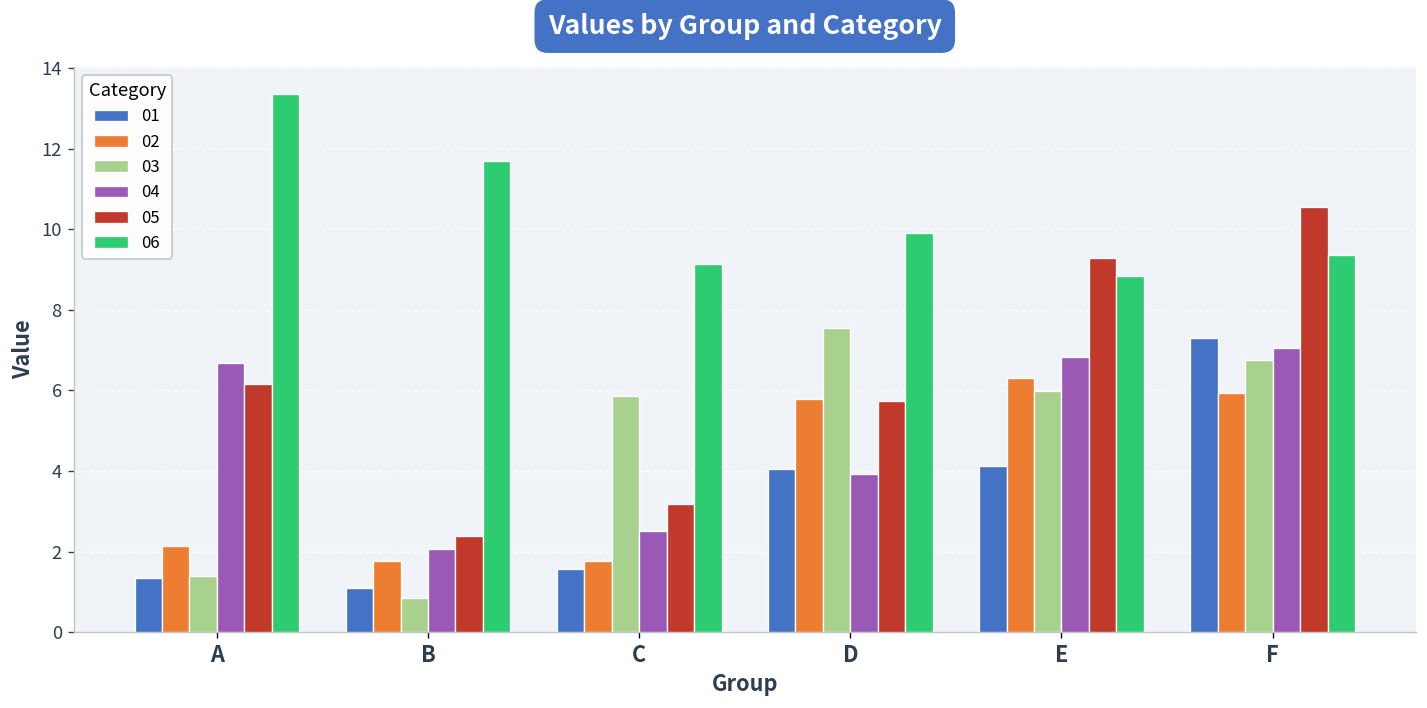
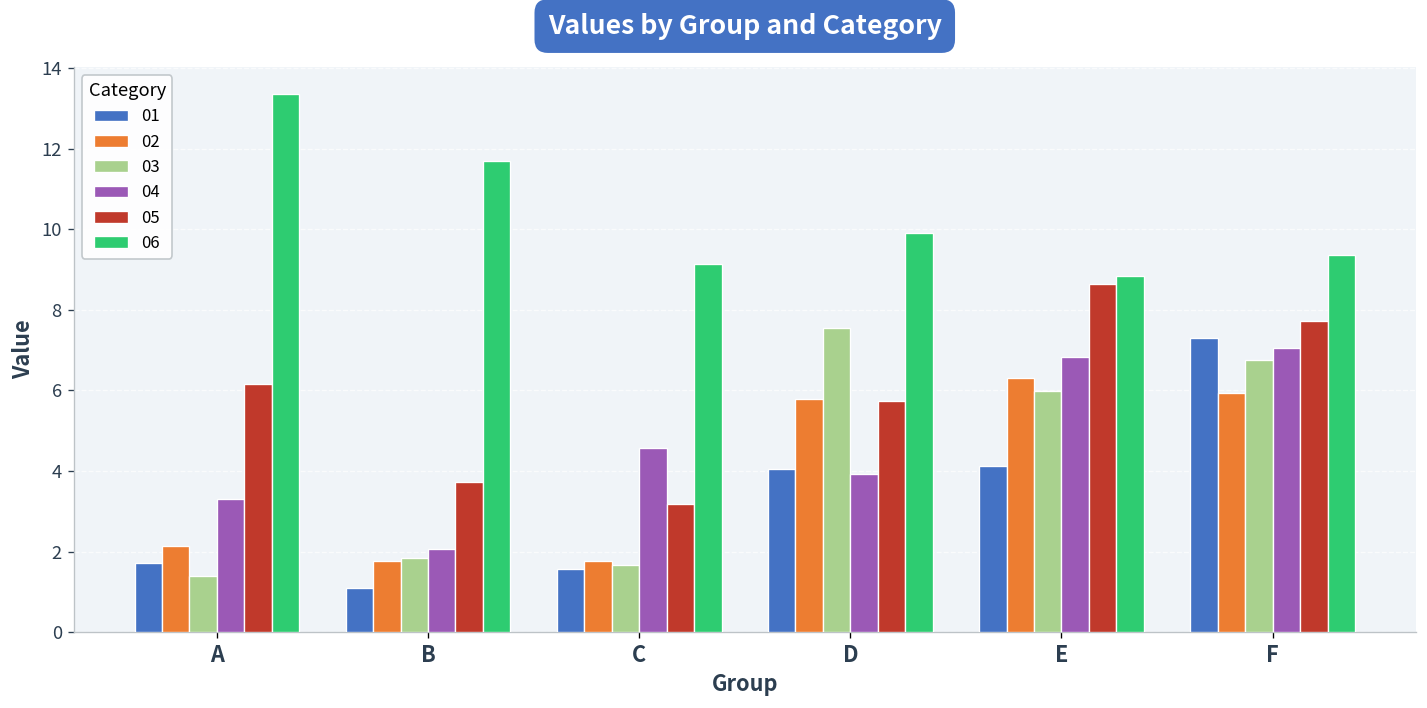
01, A: 1.3 -> 1.7
04, A: 6.7 -> 3.3
03, B: 0.8 -> 1.8
05, B: 2.4 -> 3.7
03, C: 5.9 -> 1.7
04, C: 2.5 -> 4.6
05, E: 9.3 -> 8.7
05, F: 10.5 -> 7.7
